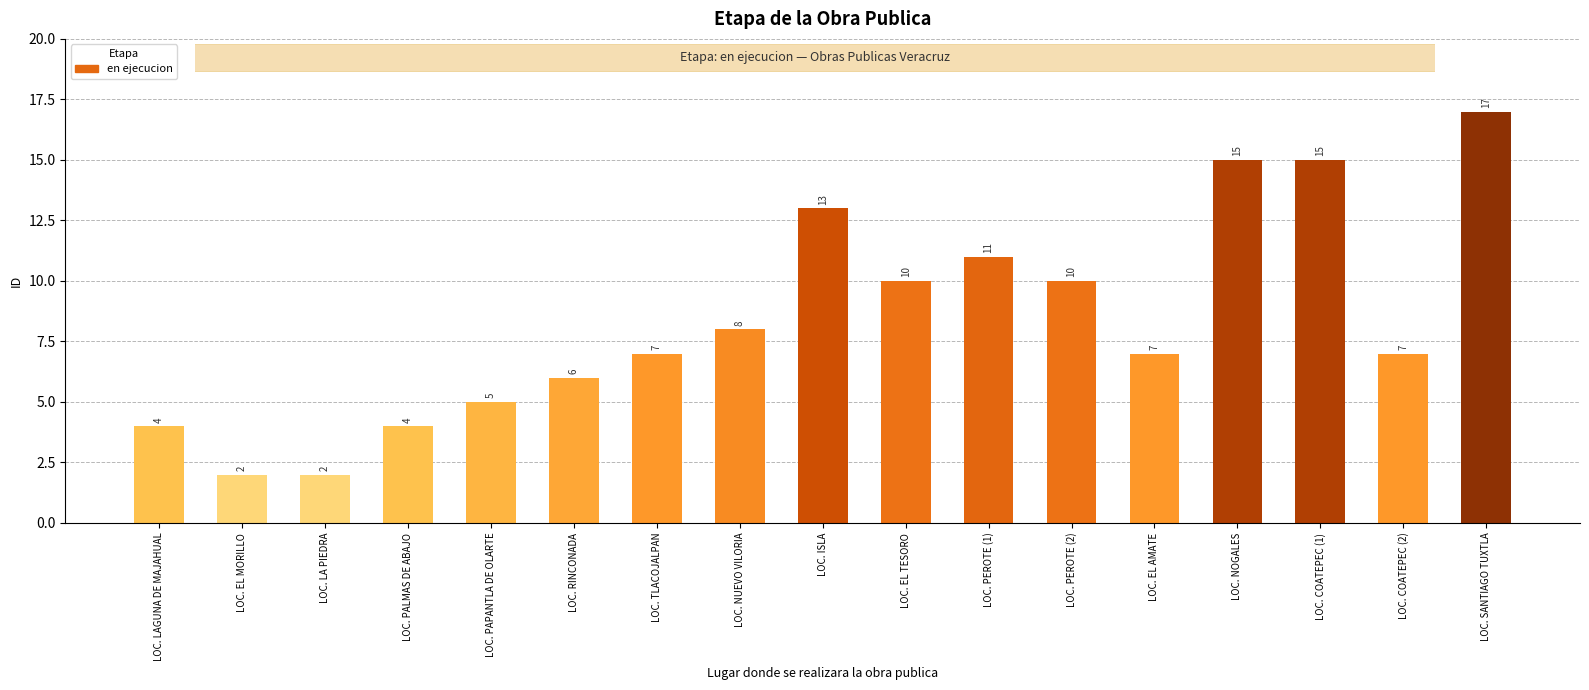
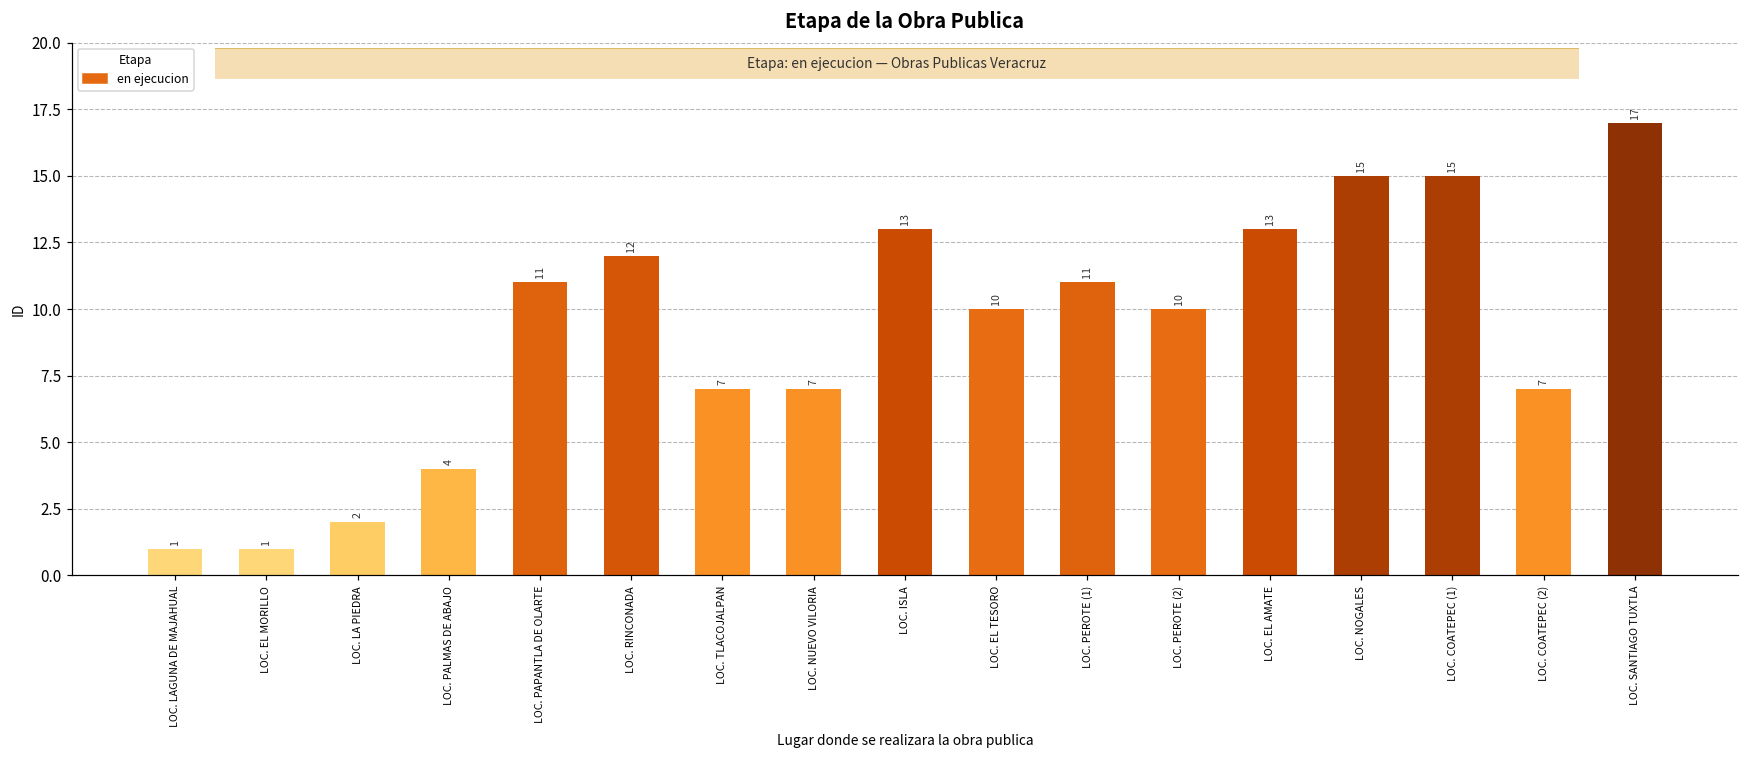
LOC. LAGUNA DE MAJAHUAL: 4 -> 1
LOC. EL MORILLO: 2 -> 1
LOC. PAPANTLA DE OLARTE: 5 -> 11
LOC. RINCONADA: 6 -> 12
LOC. NUEVO VILORIA: 8 -> 7
LOC. EL AMATE: 7 -> 13
